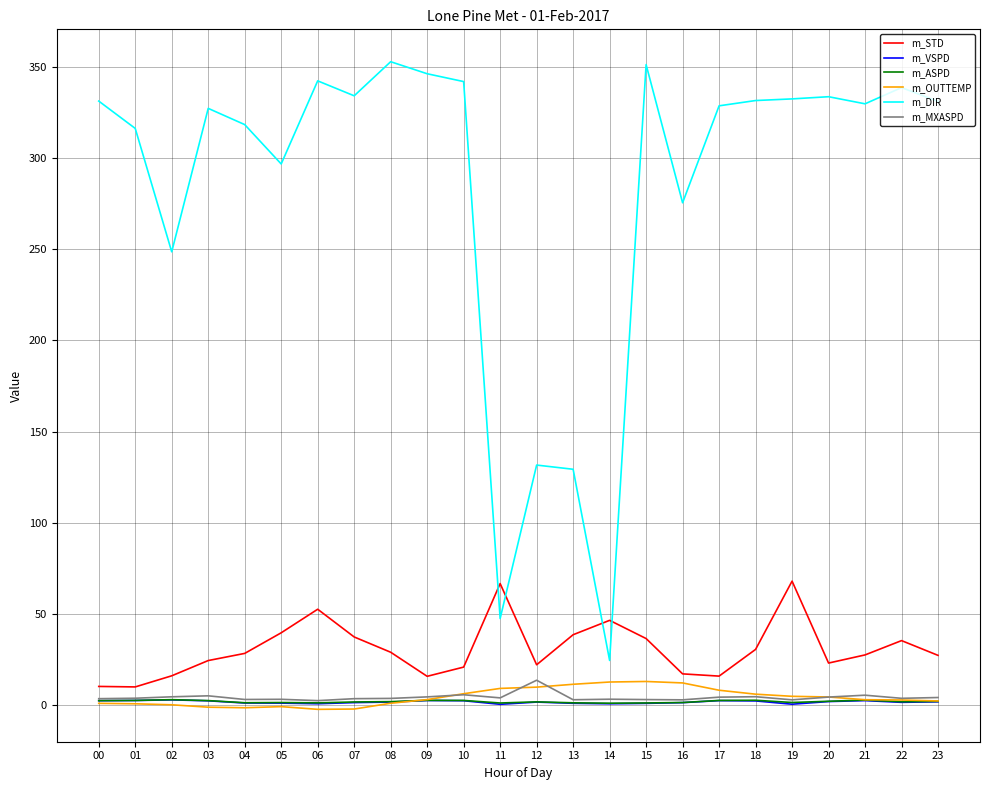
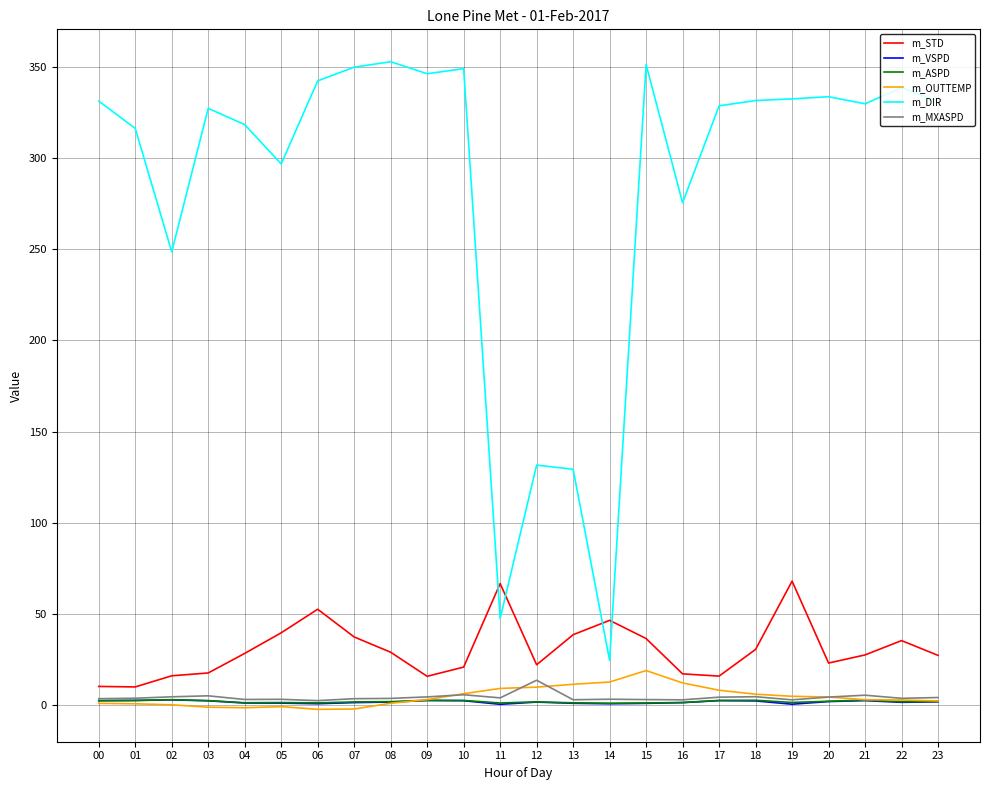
m_STD, 03: 24 -> 18
m_DIR, 07: 334 -> 350
m_DIR, 10: 342 -> 349
m_OUTTEMP, 15: 13 -> 19
